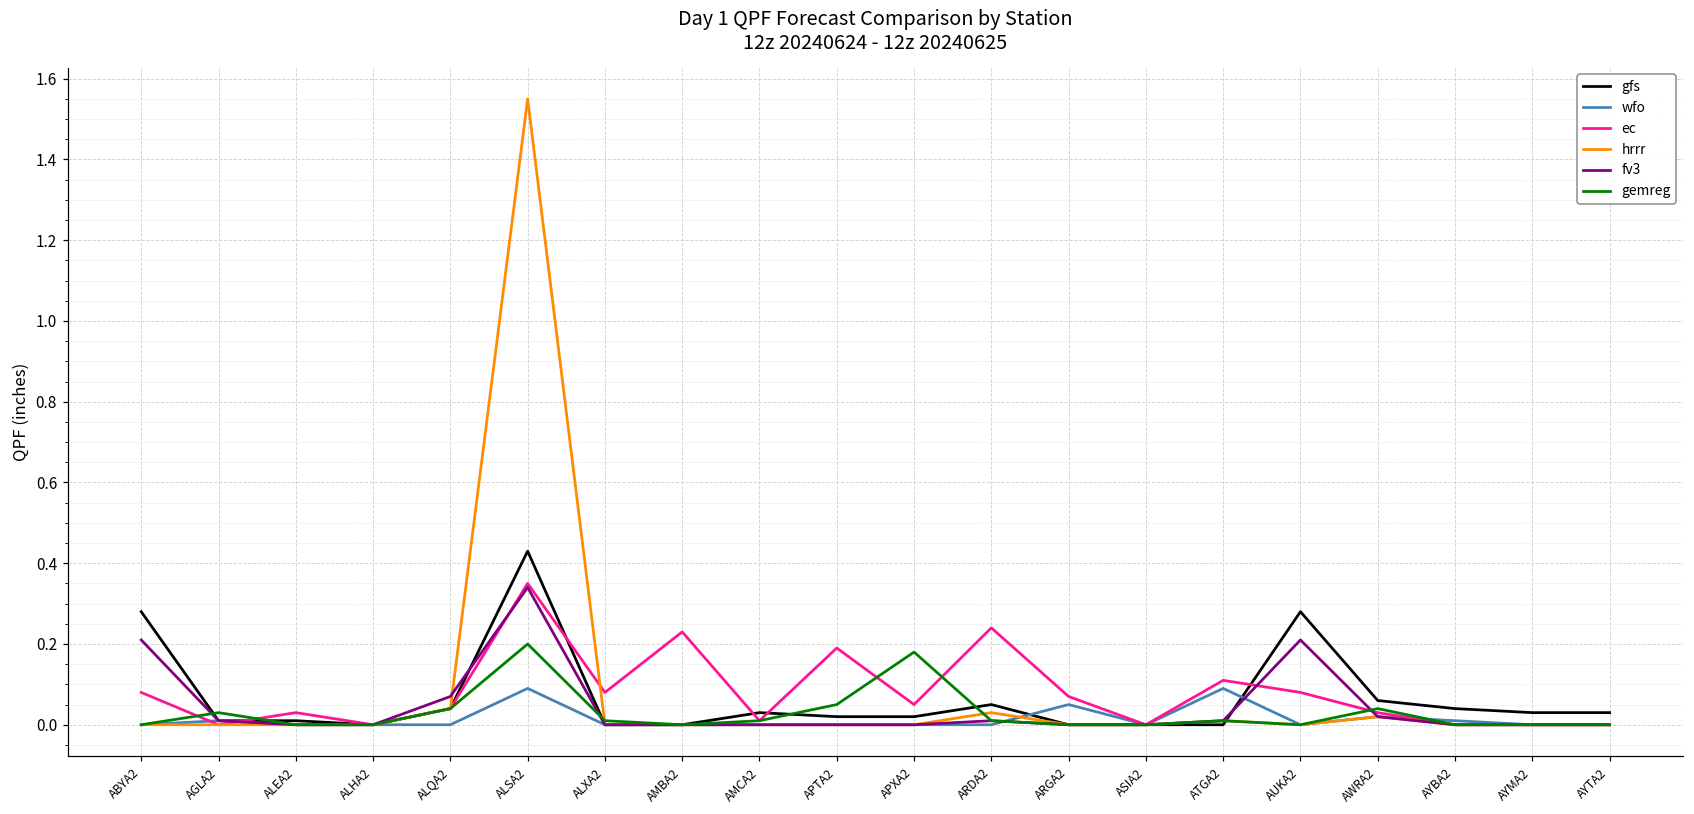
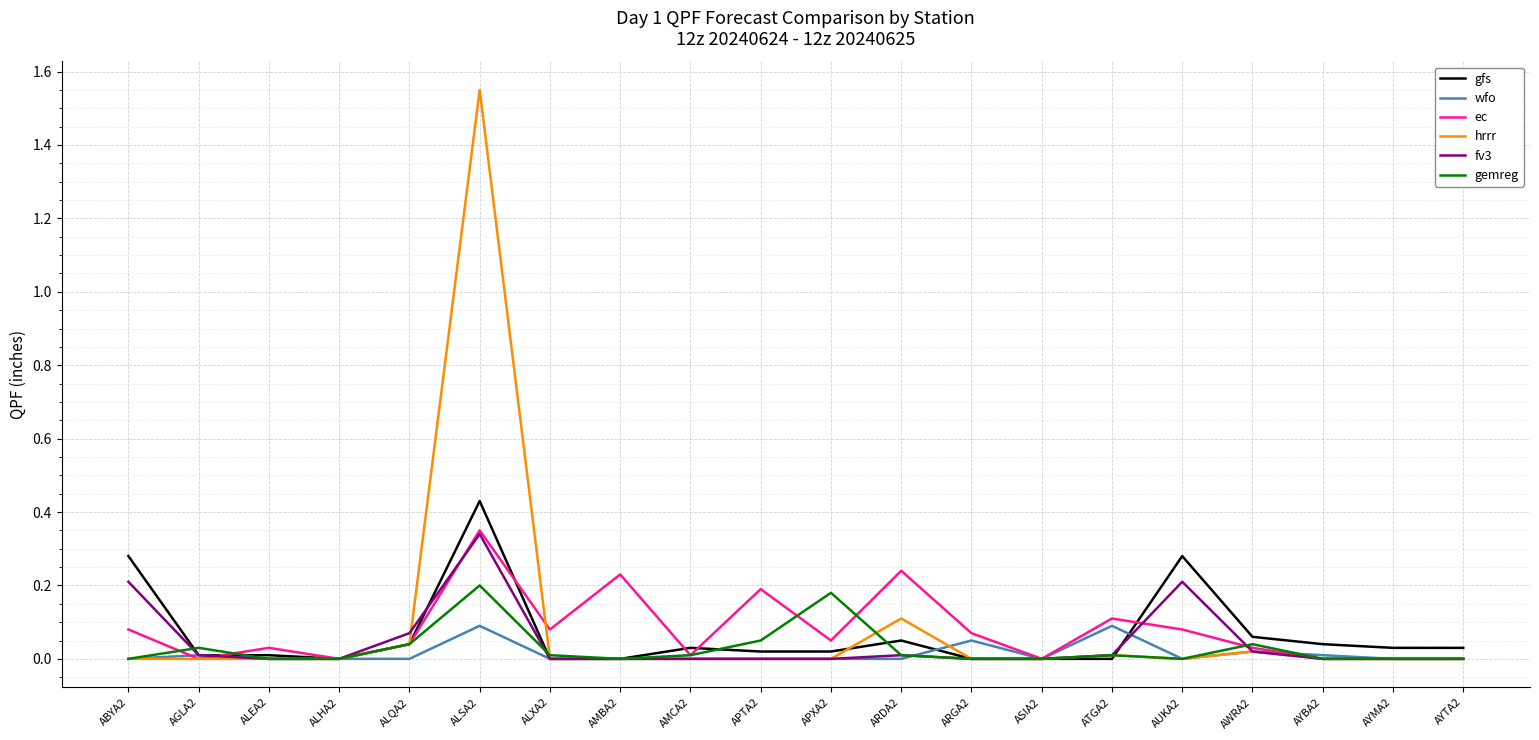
hrrr, ARDA2: 0.03 -> 0.11
